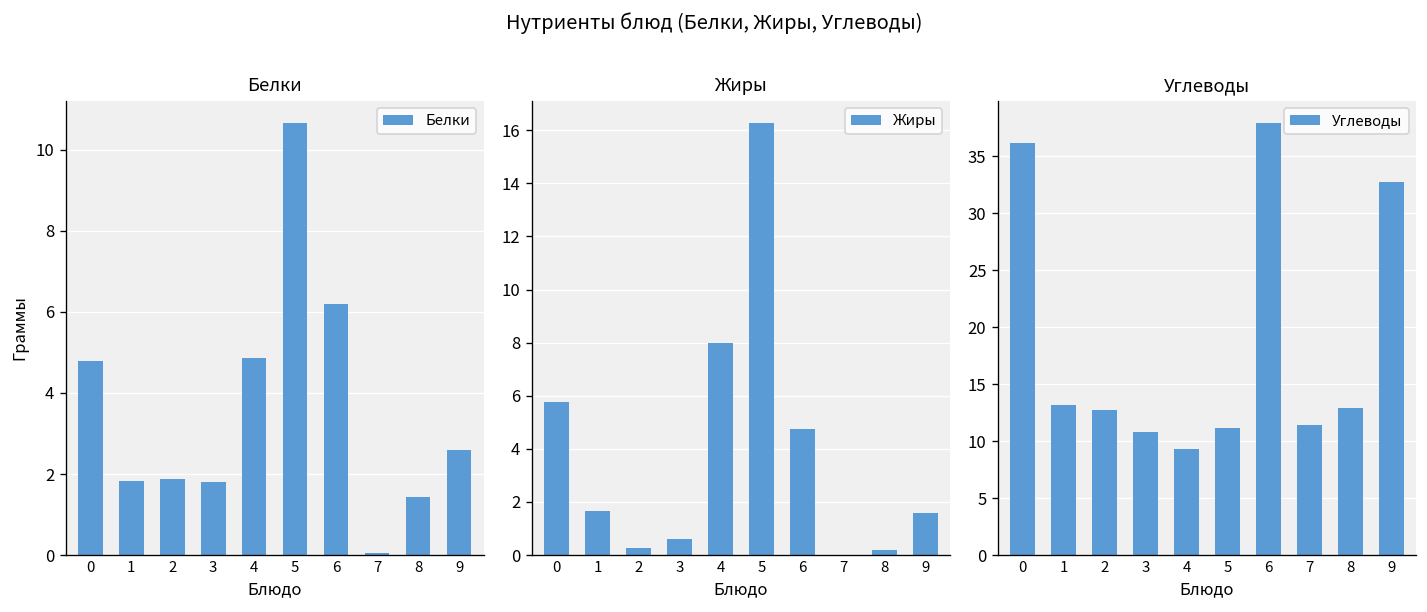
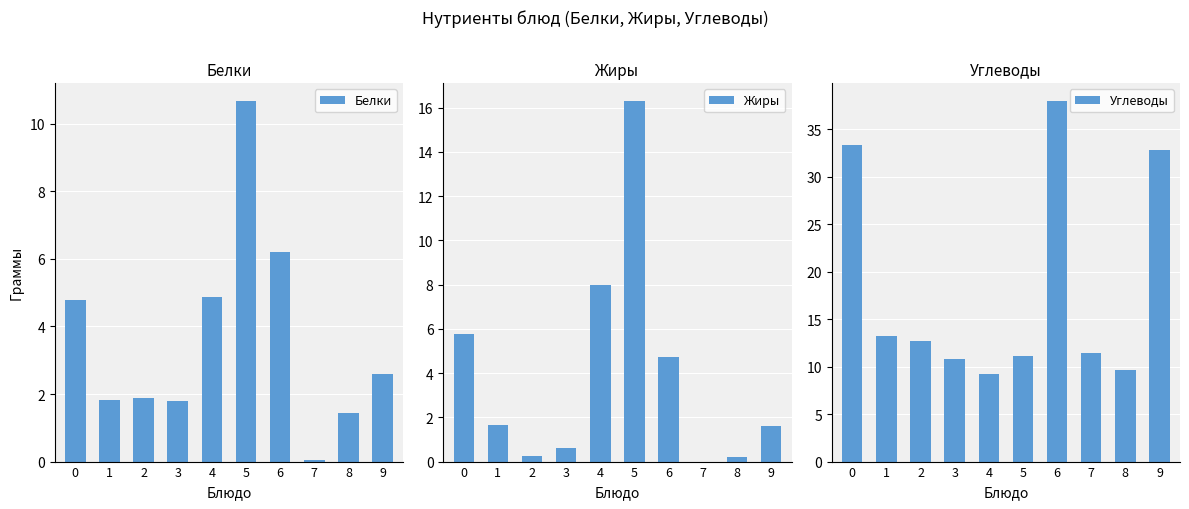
Углеводы, 0: 36 -> 33
Углеводы, 8: 13 -> 10
